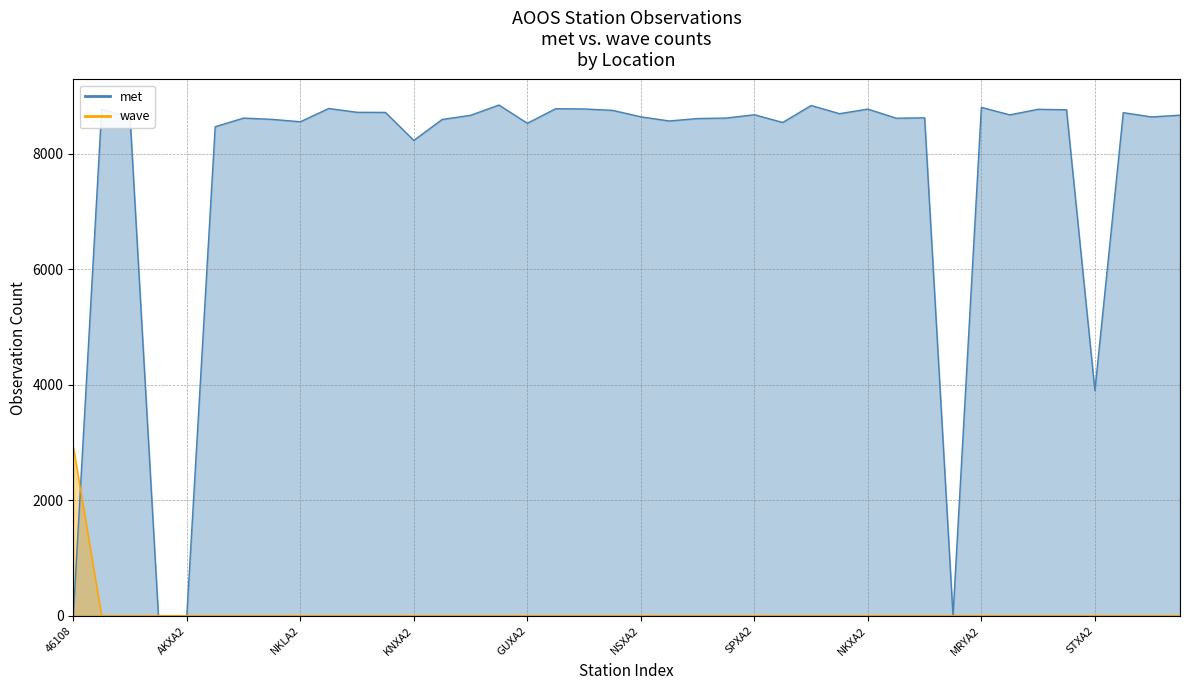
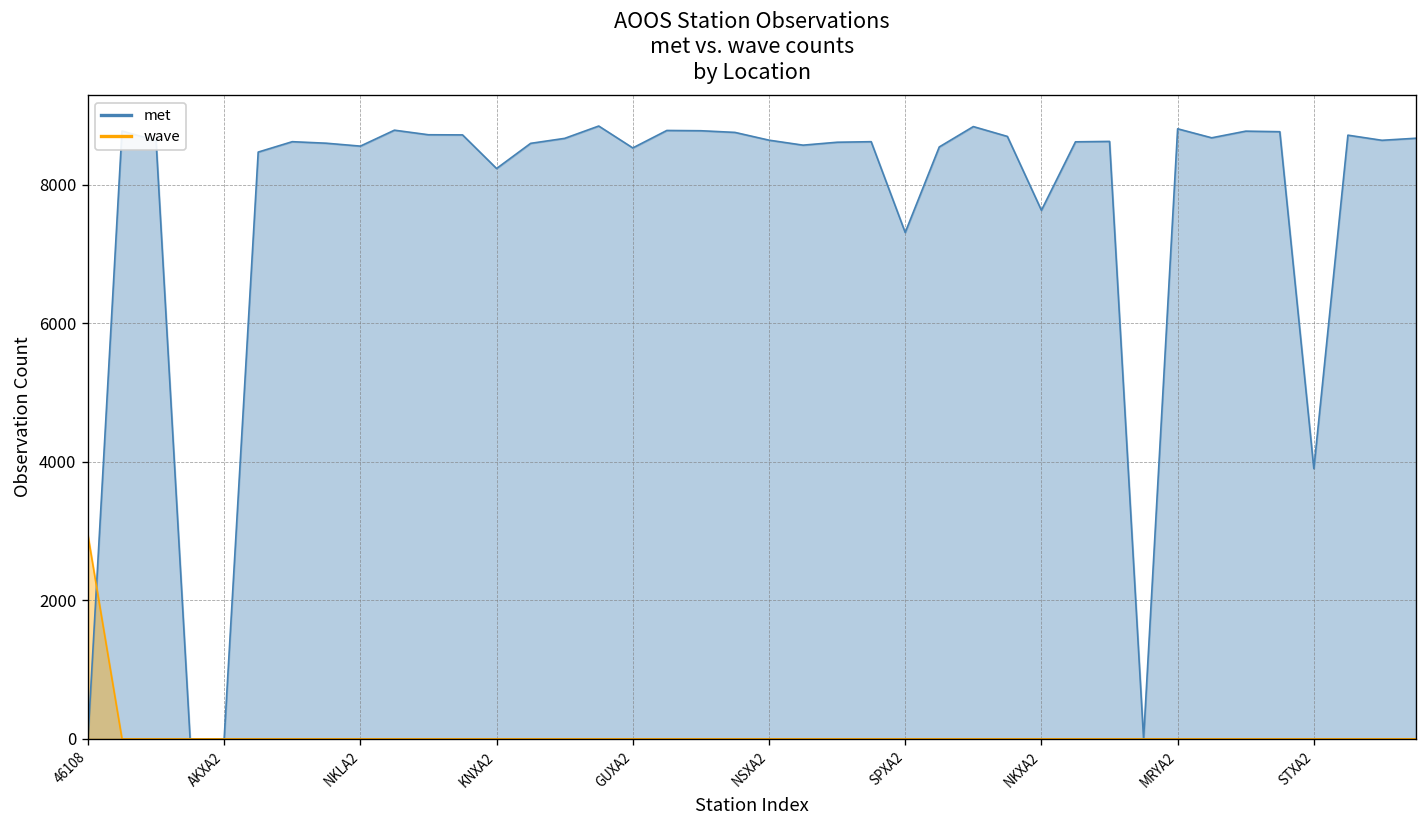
met, SPXA2: 8700 -> 7300
met, NKXA2: 8800 -> 7600
